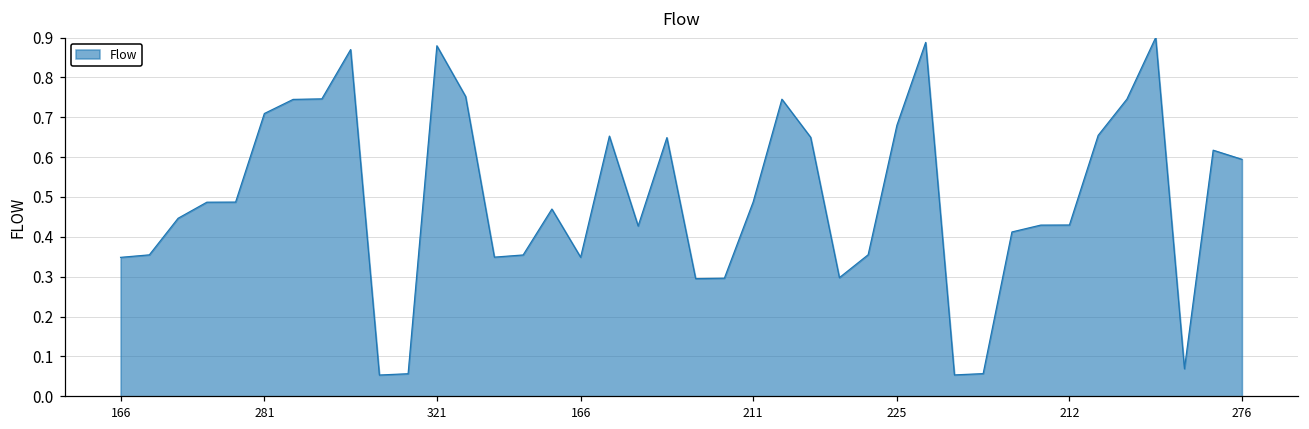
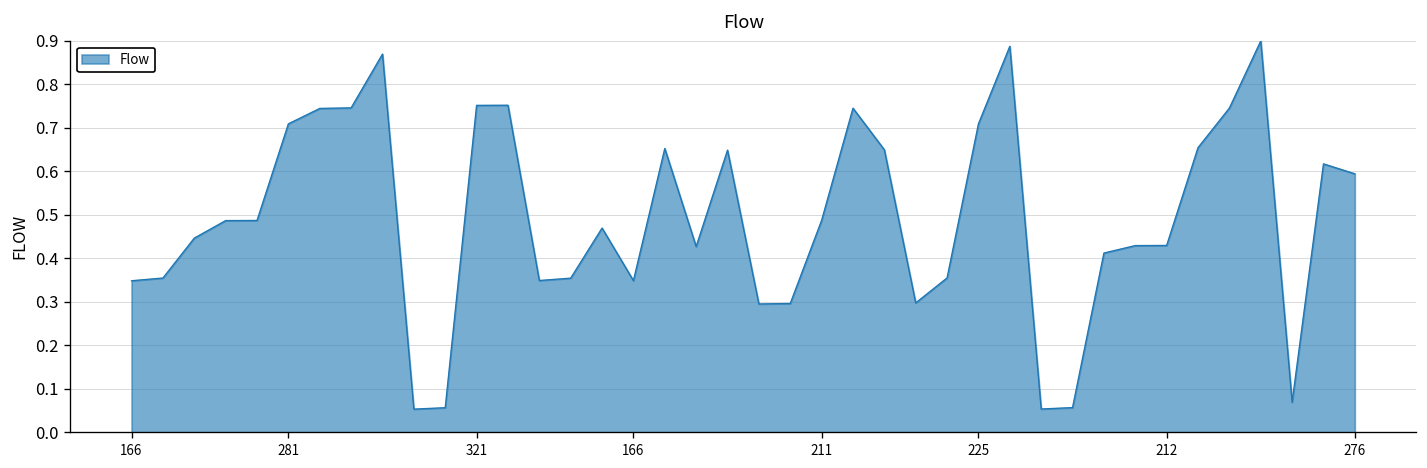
321: 0.88 -> 0.75
225: 0.68 -> 0.71
